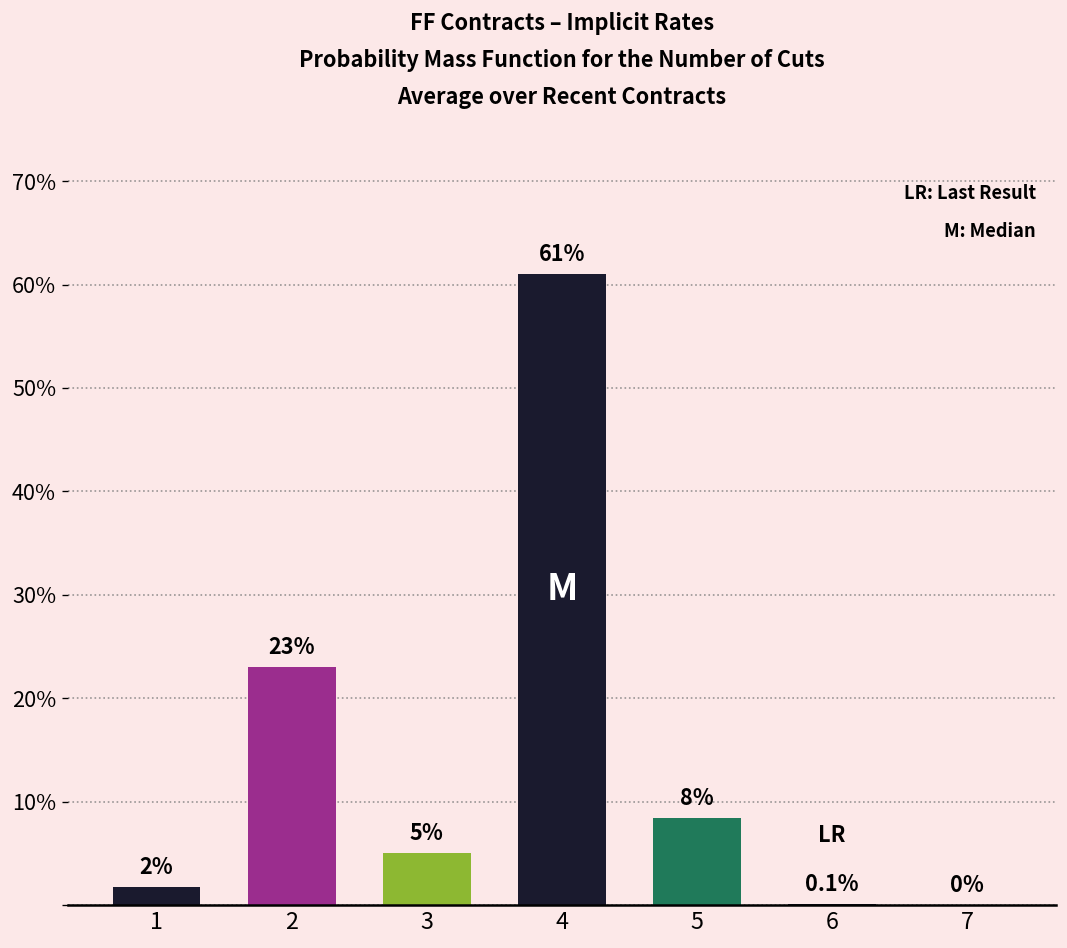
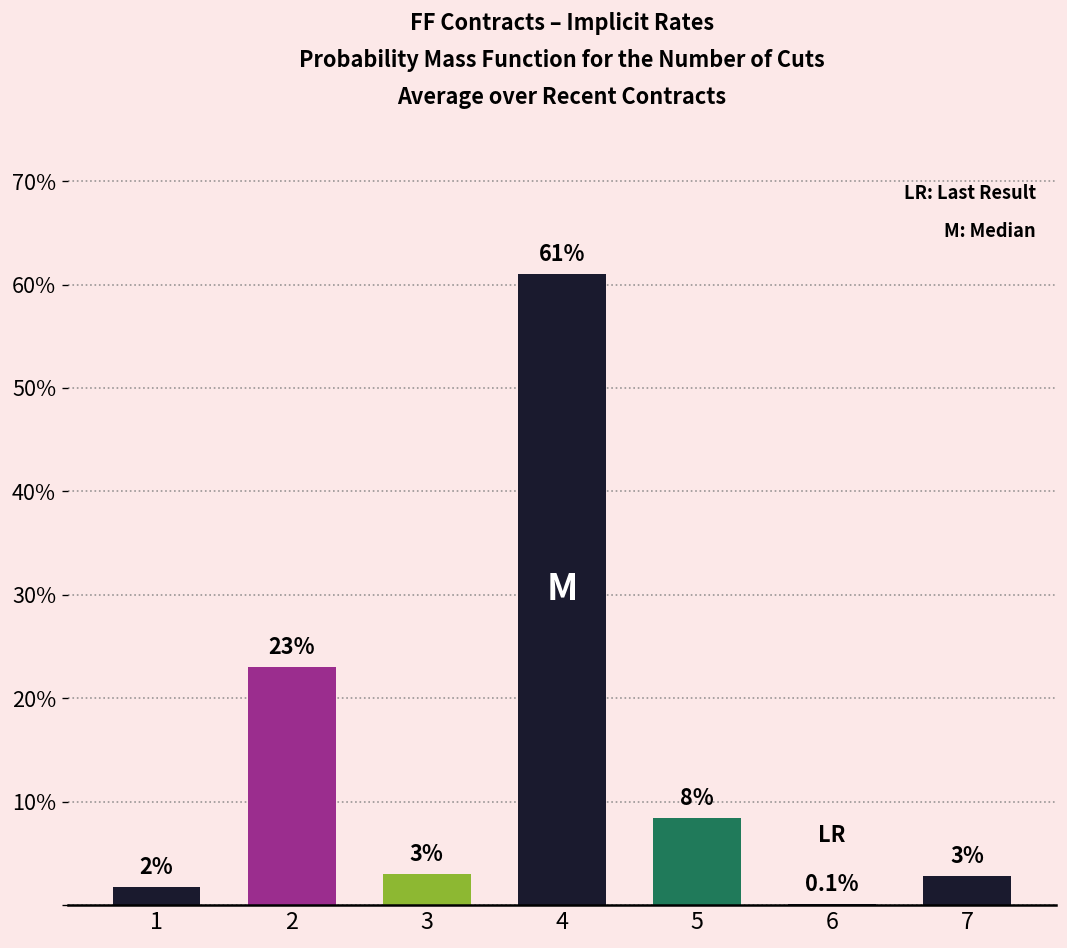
3: 5% -> 3%
7: 0% -> 3%
